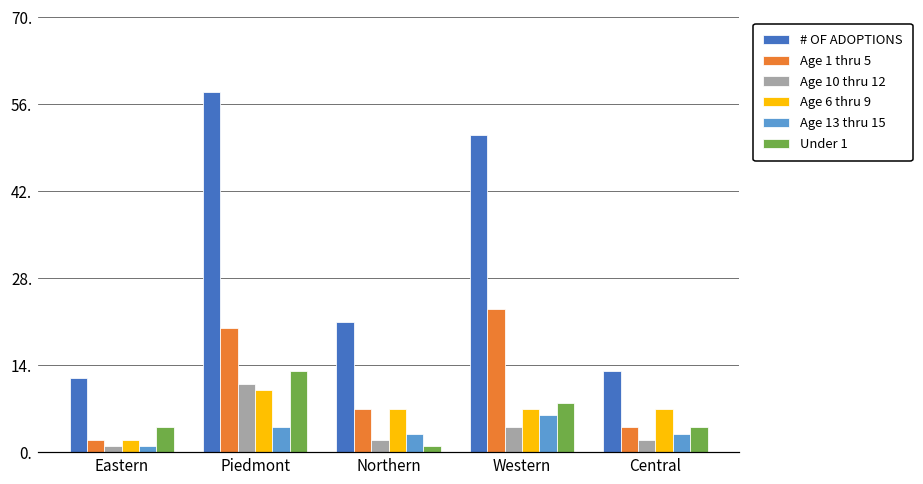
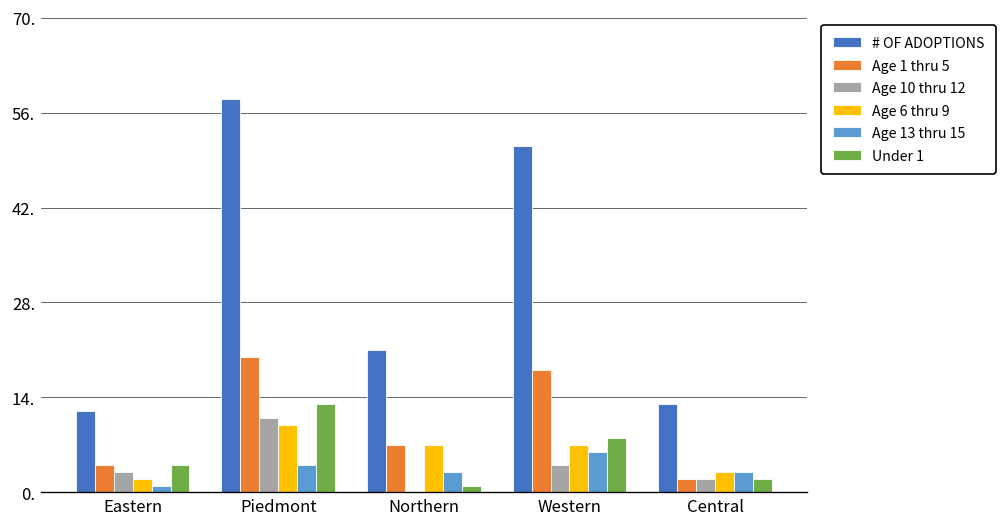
Age 1 thru 5, Eastern: 2 -> 4
Age 10 thru 12, Eastern: 1 -> 3
Age 10 thru 12, Northern: 2 -> 0
Age 1 thru 5, Western: 23 -> 18
Age 1 thru 5, Central: 4 -> 2
Age 6 thru 9, Central: 7 -> 3
Under 1, Central: 4 -> 2
